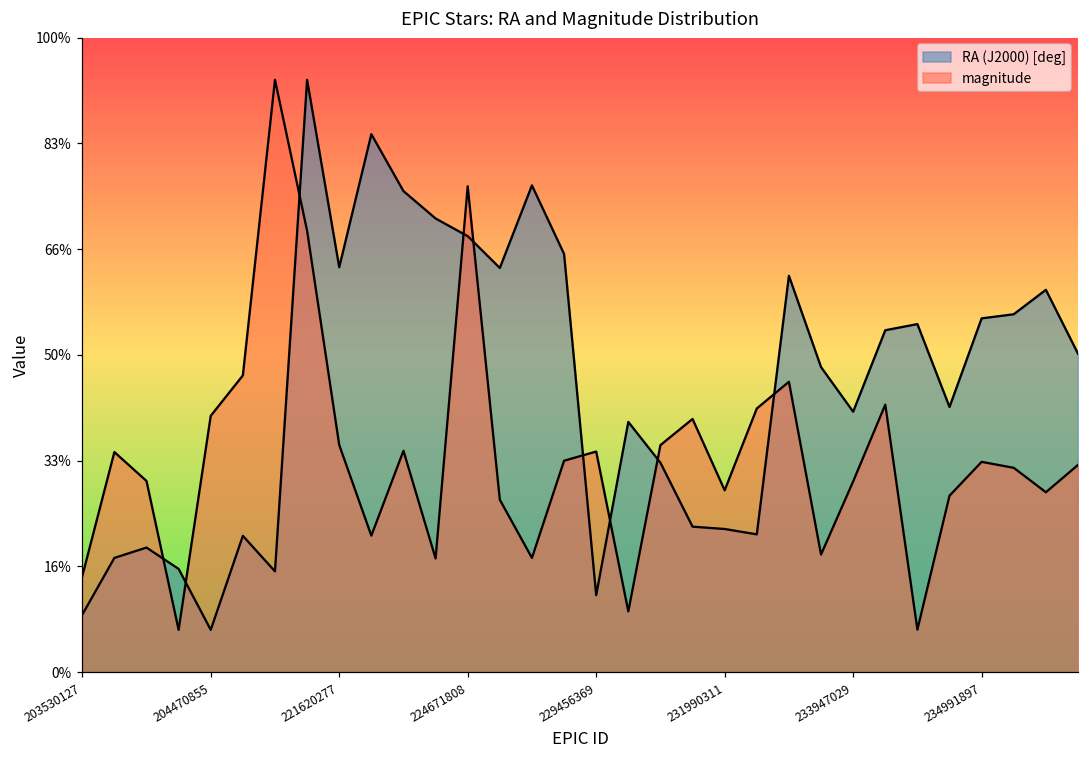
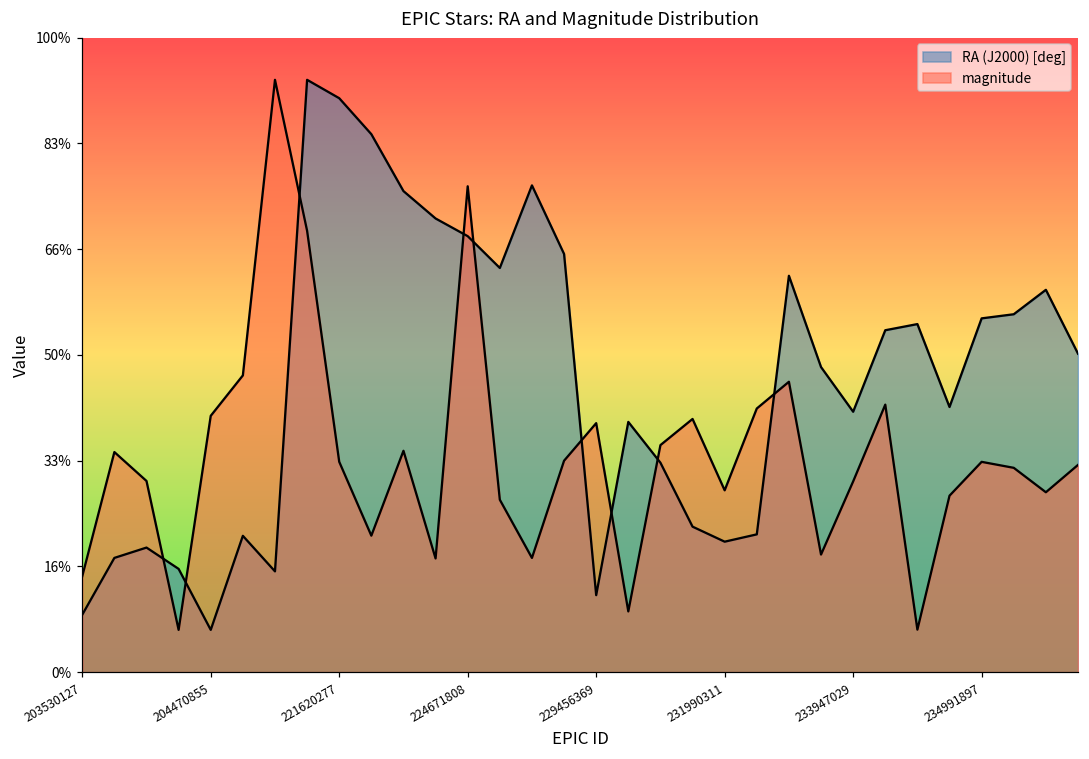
RA (J2000) [deg], 221620277: 64% -> 90%
magnitude, 221620277: 36% -> 33%
magnitude, 229456369: 35% -> 39%
RA (J2000) [deg], 231990311: 23% -> 21%
